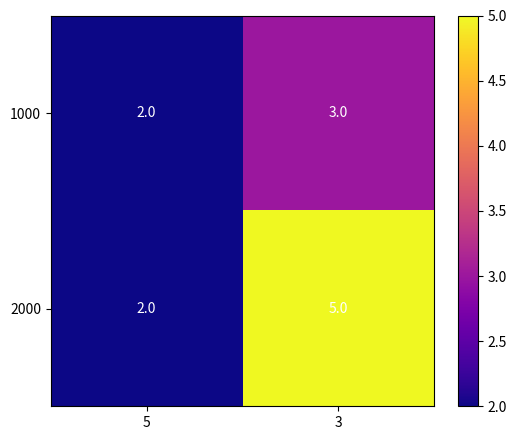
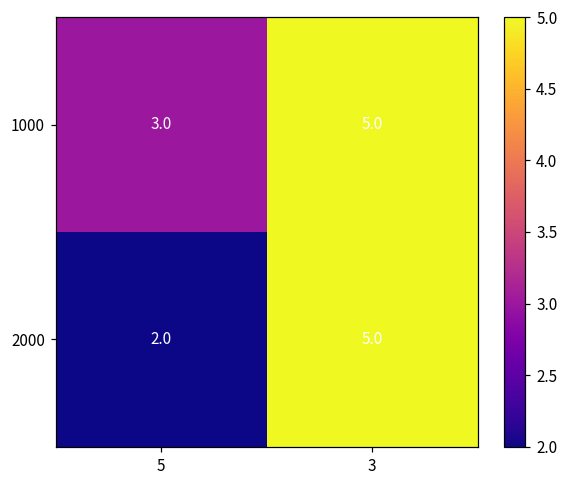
1000, 5: 2.0 -> 3.0
1000, 3: 3.0 -> 5.0
